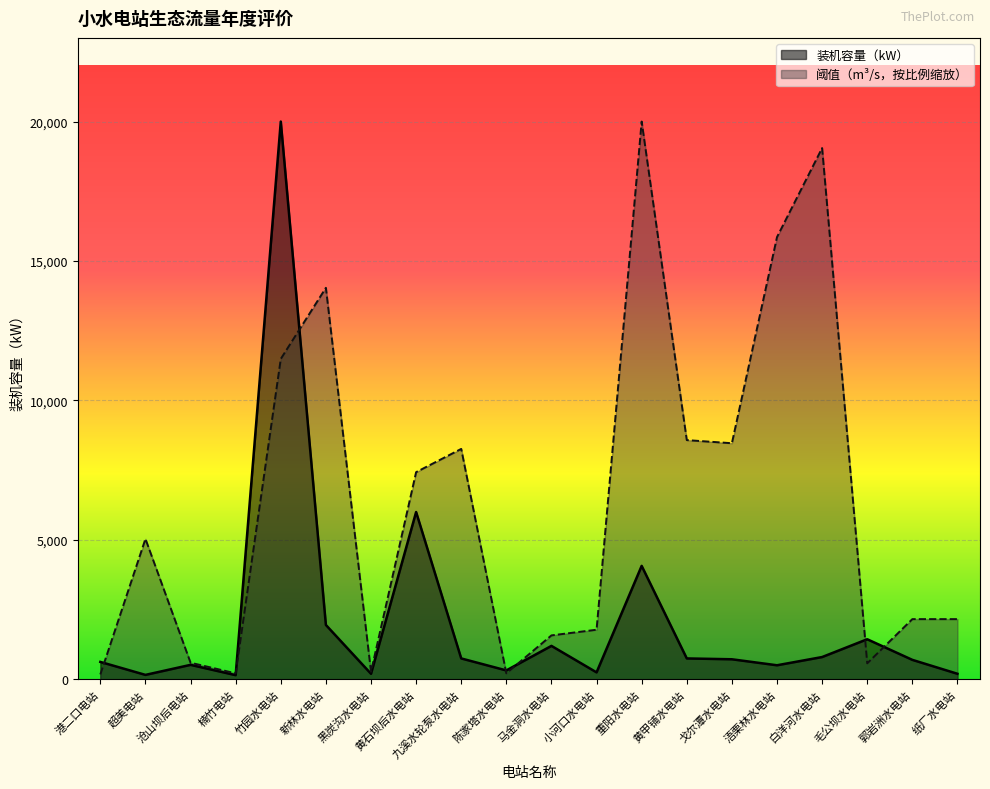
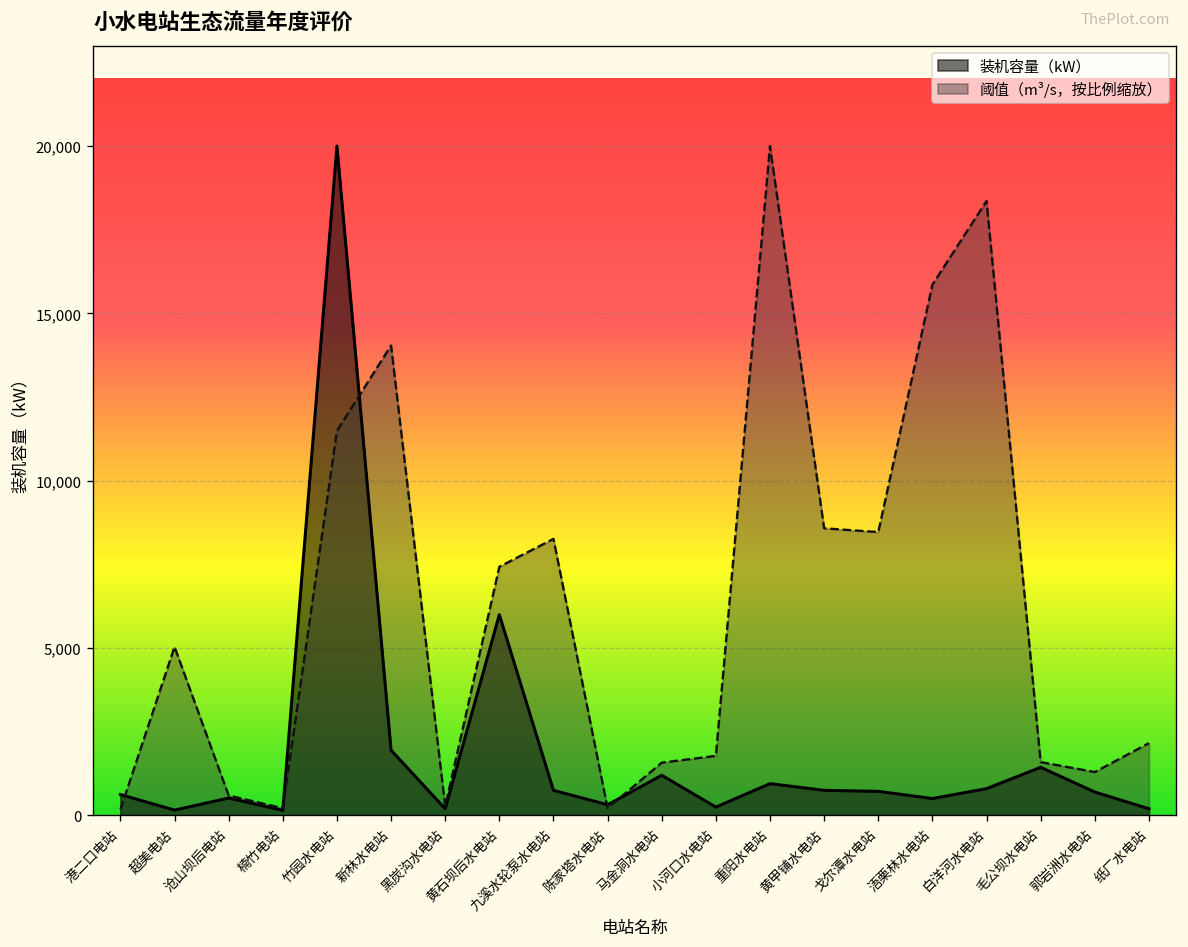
装机容量（kW）, 重阳水电站: 4,100 -> 1,000
阈值（m³/s，按比例缩放）, 白洋河水电站: 19,000 -> 18,400
阈值（m³/s，按比例缩放）, 毛公坝水电站: 600 -> 1,600
阈值（m³/s，按比例缩放）, 郭岩洲水电站: 2,200 -> 1,300
